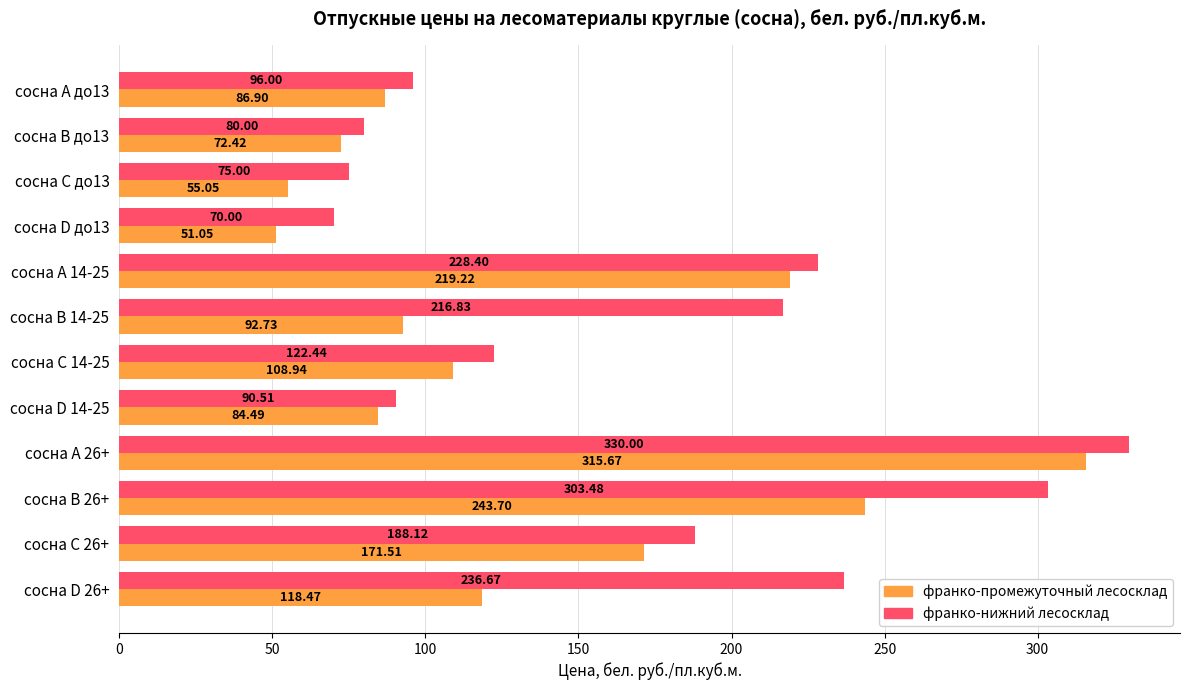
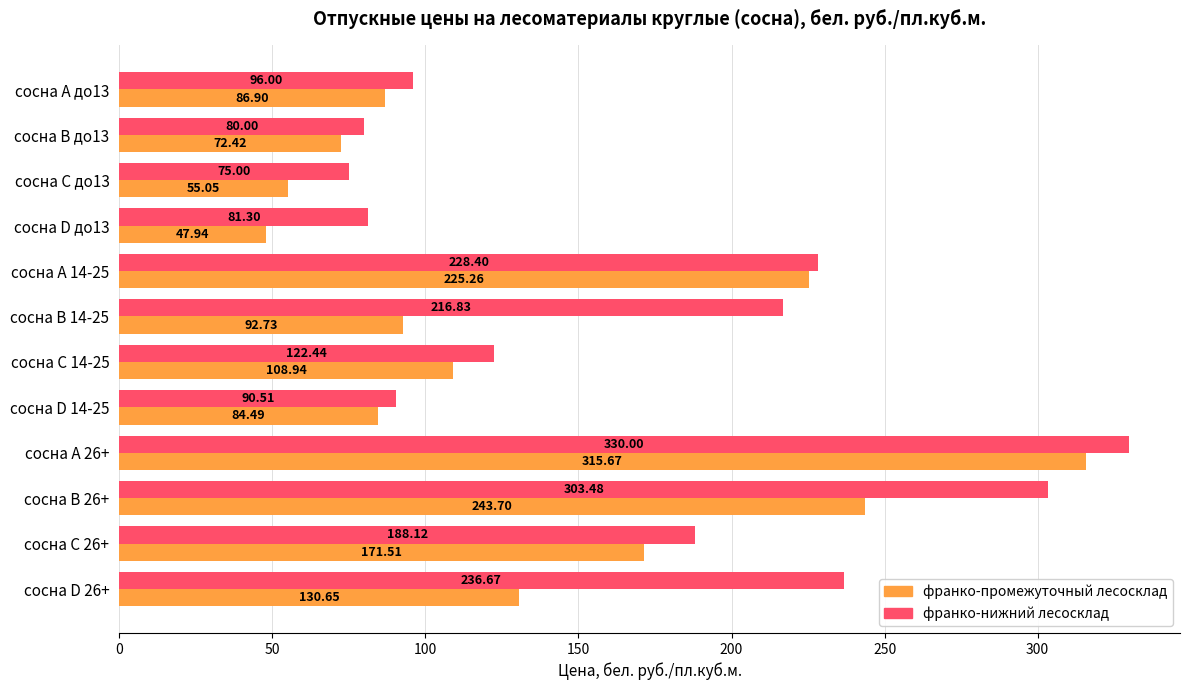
франко-нижний лесосклад, сосна D до13: 70.00 -> 81.30
франко-промежуточный лесосклад, сосна D до13: 51.05 -> 47.94
франко-промежуточный лесосклад, сосна А 14-25: 219.22 -> 225.26
франко-промежуточный лесосклад, сосна D 26+: 118.47 -> 130.65
